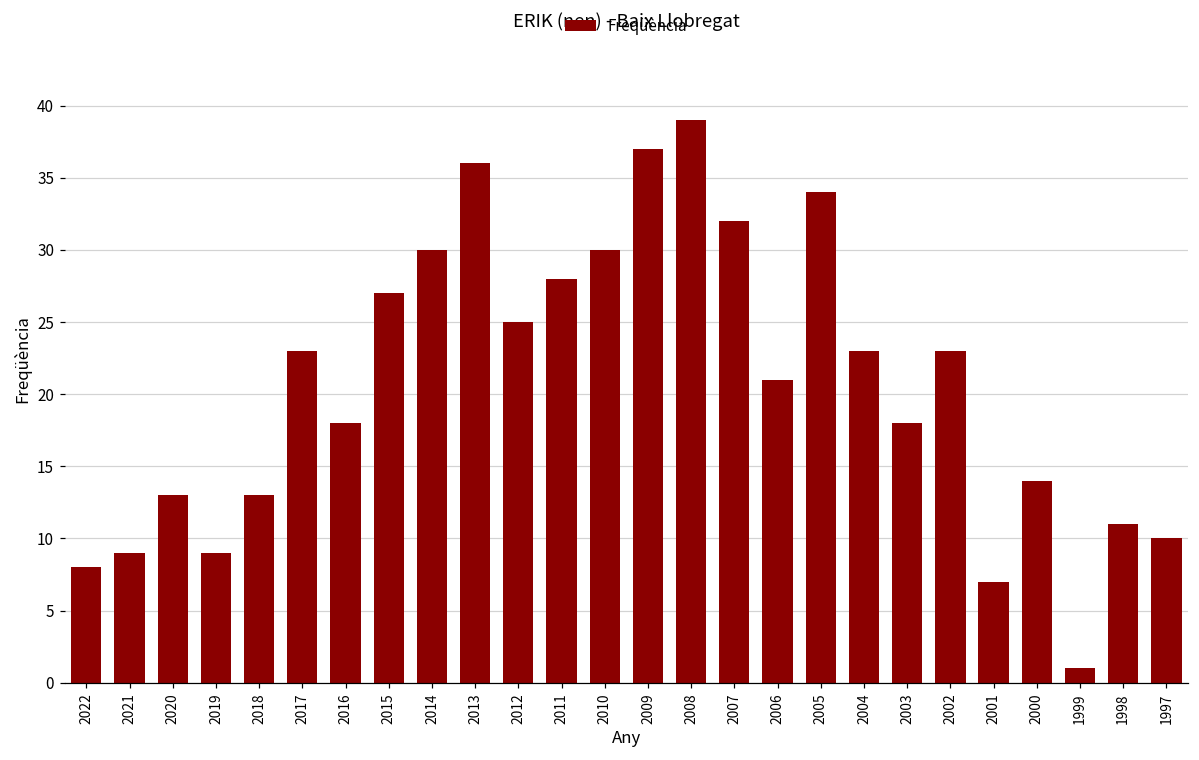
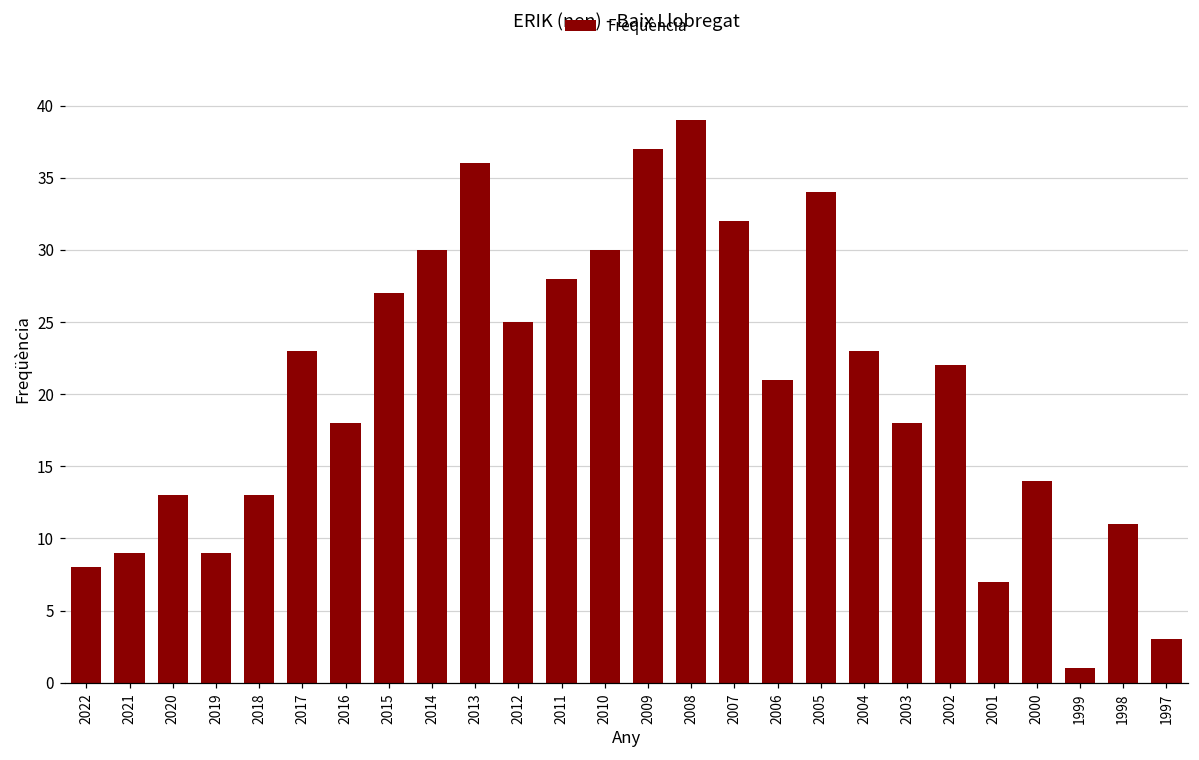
2002: 23 -> 22
1997: 10 -> 3
